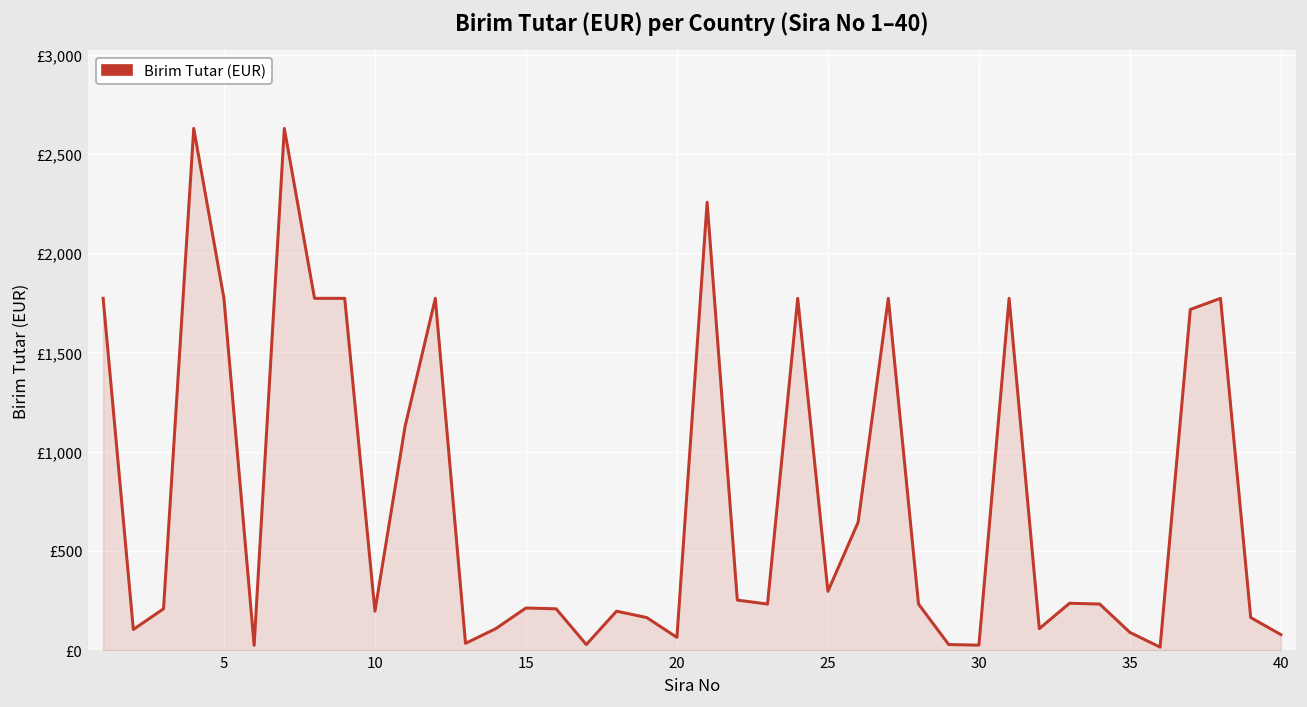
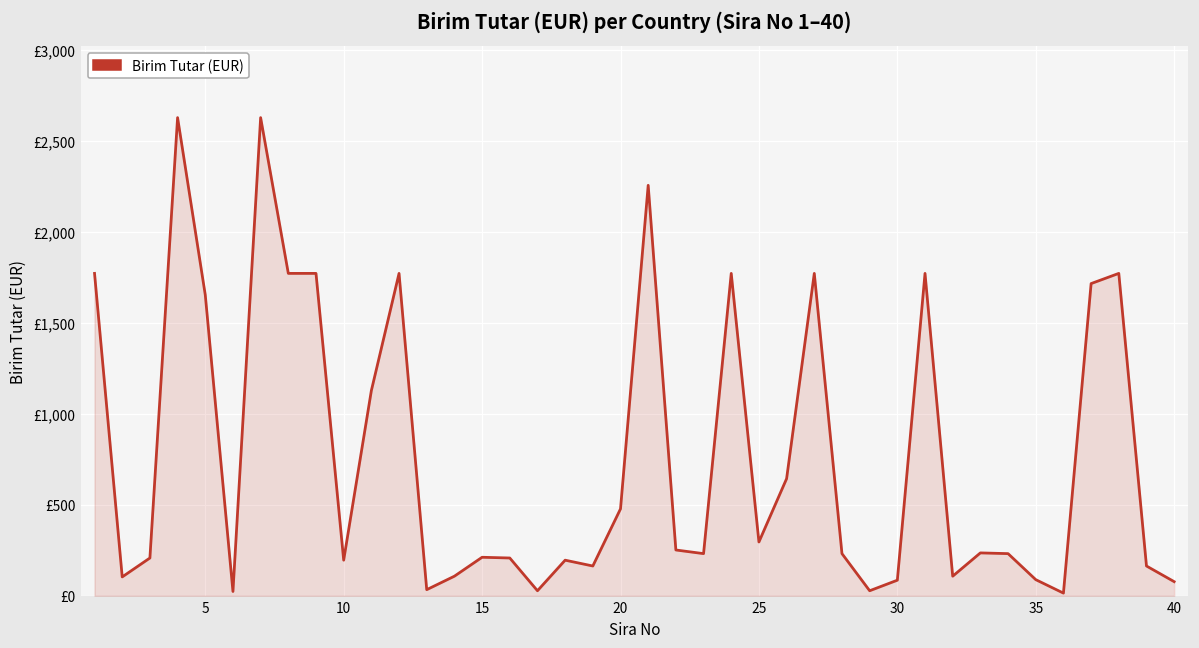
5: £1,770 -> £1,650
20: £60 -> £480
30: £30 -> £90
